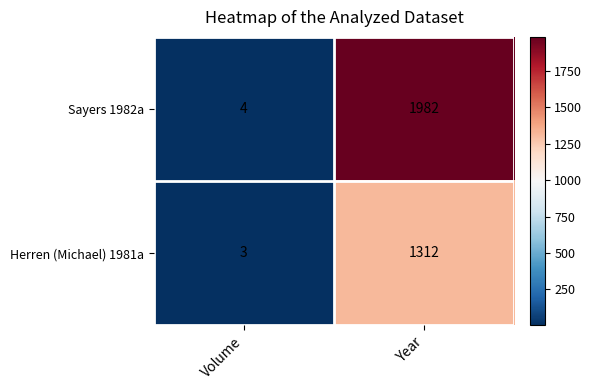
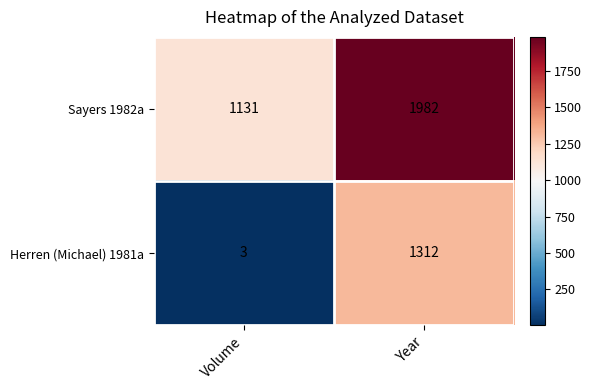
Sayers 1982a, Volume: 4 -> 1131
